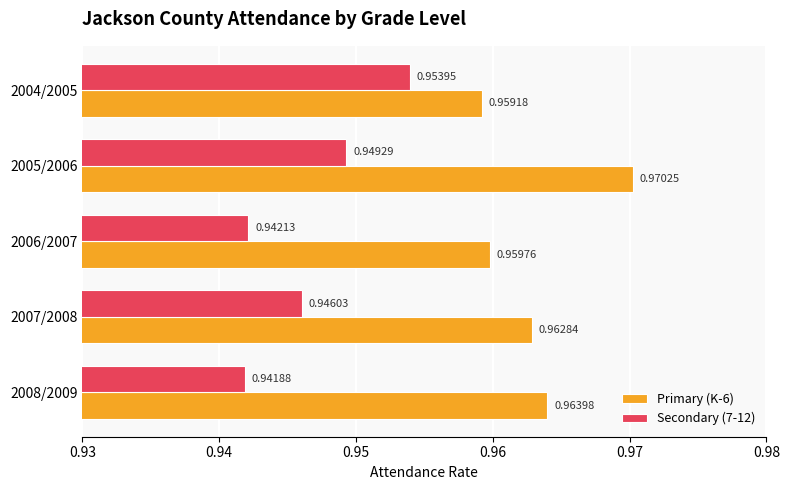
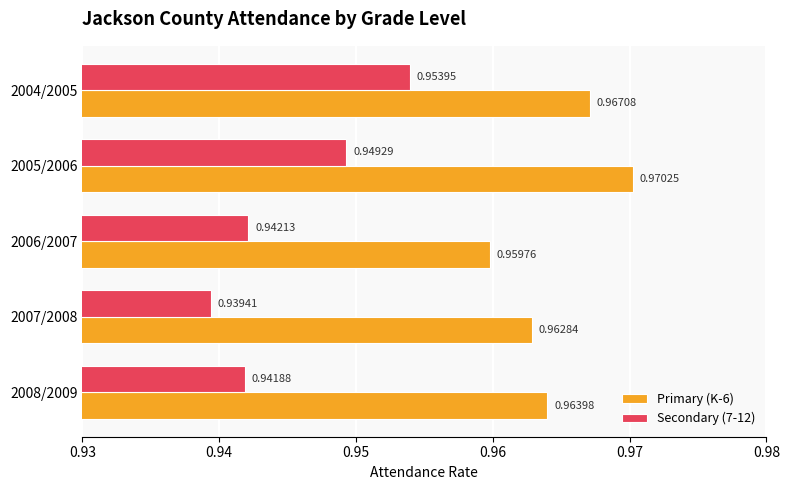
Primary (K-6), 2004/2005: 0.95918 -> 0.96708
Secondary (7-12), 2007/2008: 0.94603 -> 0.93941
